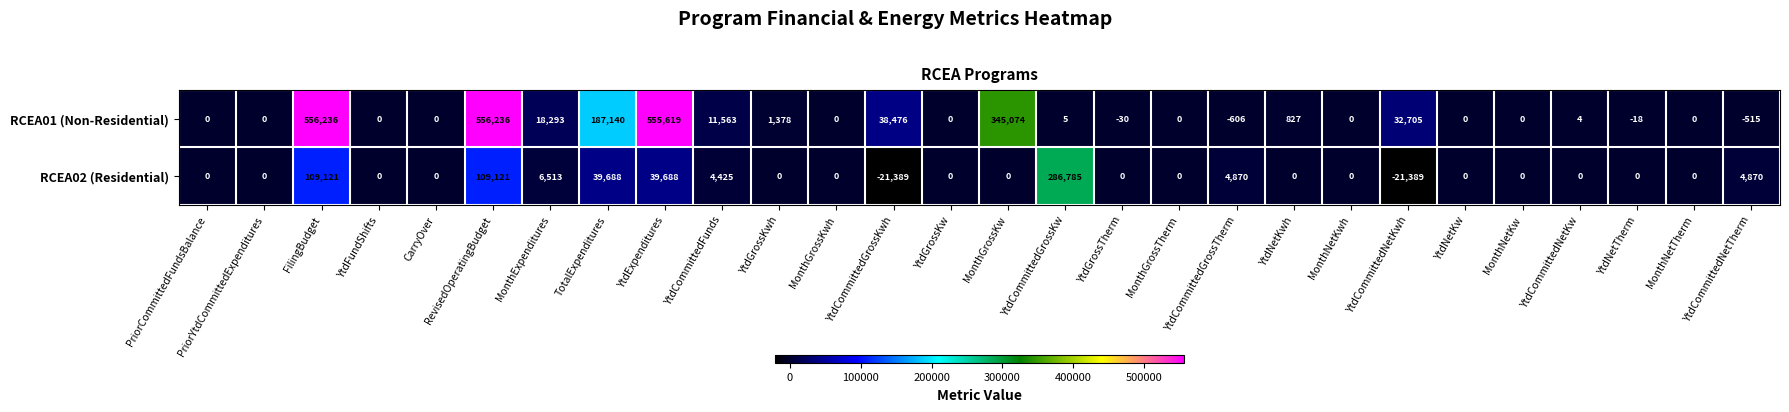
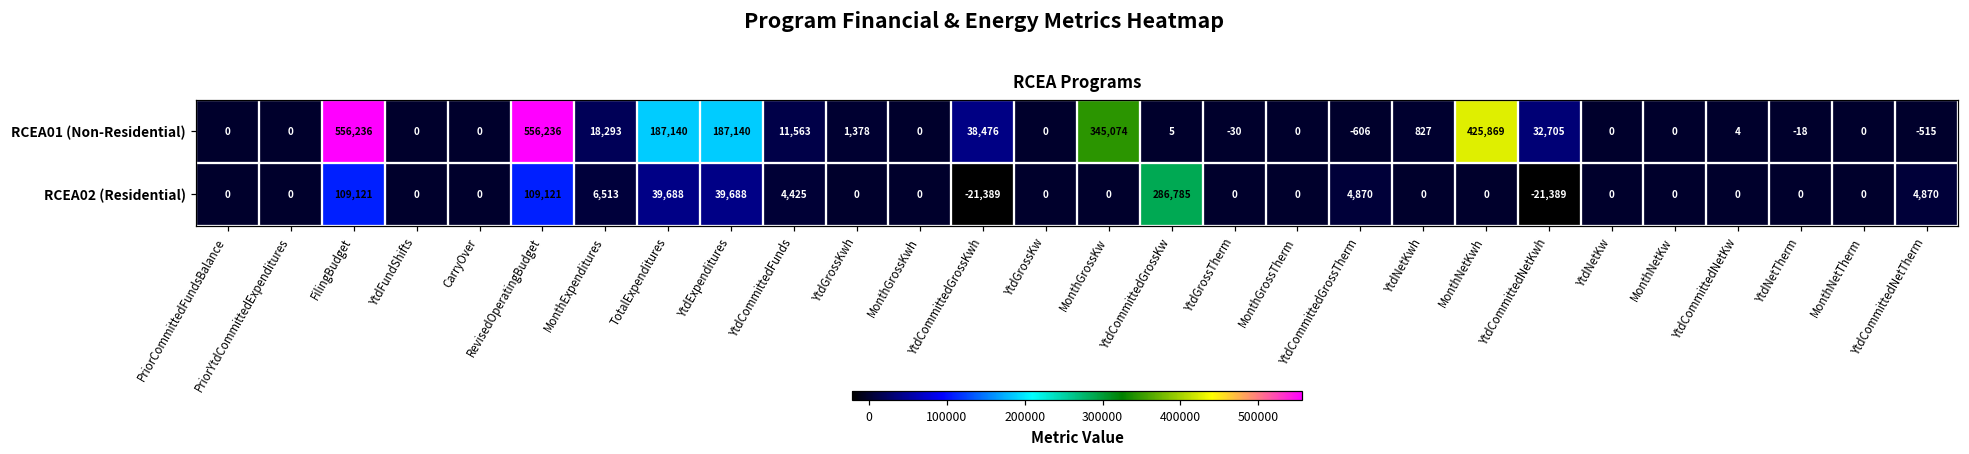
RCEA01 (Non-Residential), YtdExpenditures: 555,619 -> 187,140
RCEA01 (Non-Residential), MonthNetKwh: 0 -> 425,869
